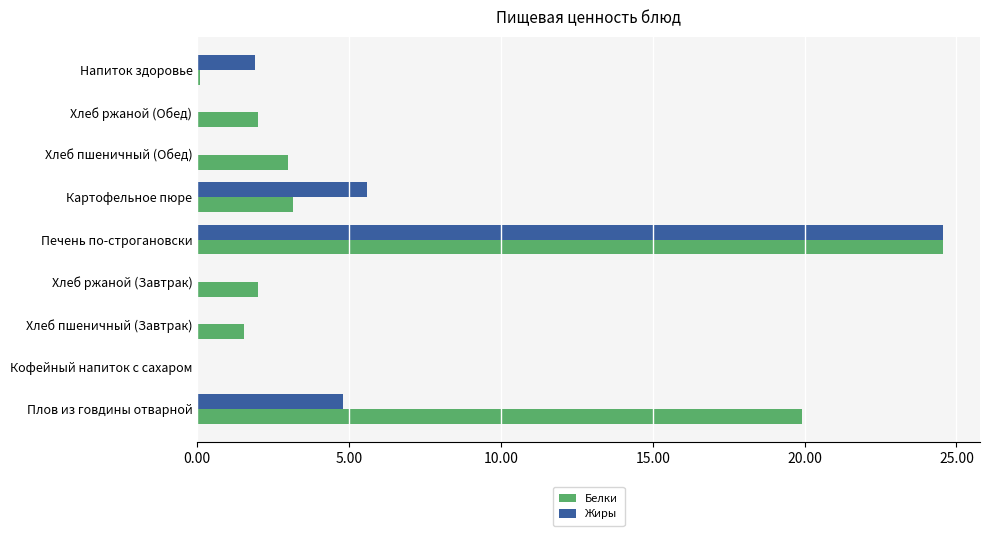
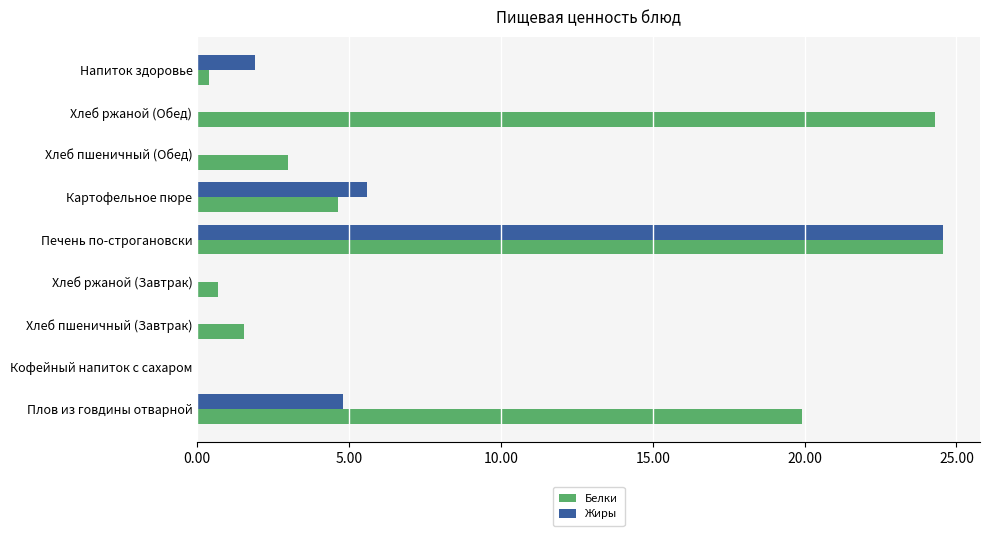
Белки, Напиток здоровье: 0.1 -> 0.4
Белки, Хлеб ржаной (Обед): 2.0 -> 24.3
Белки, Картофельное пюре: 3.2 -> 4.6
Белки, Хлеб ржаной (Завтрак): 2.0 -> 0.7
